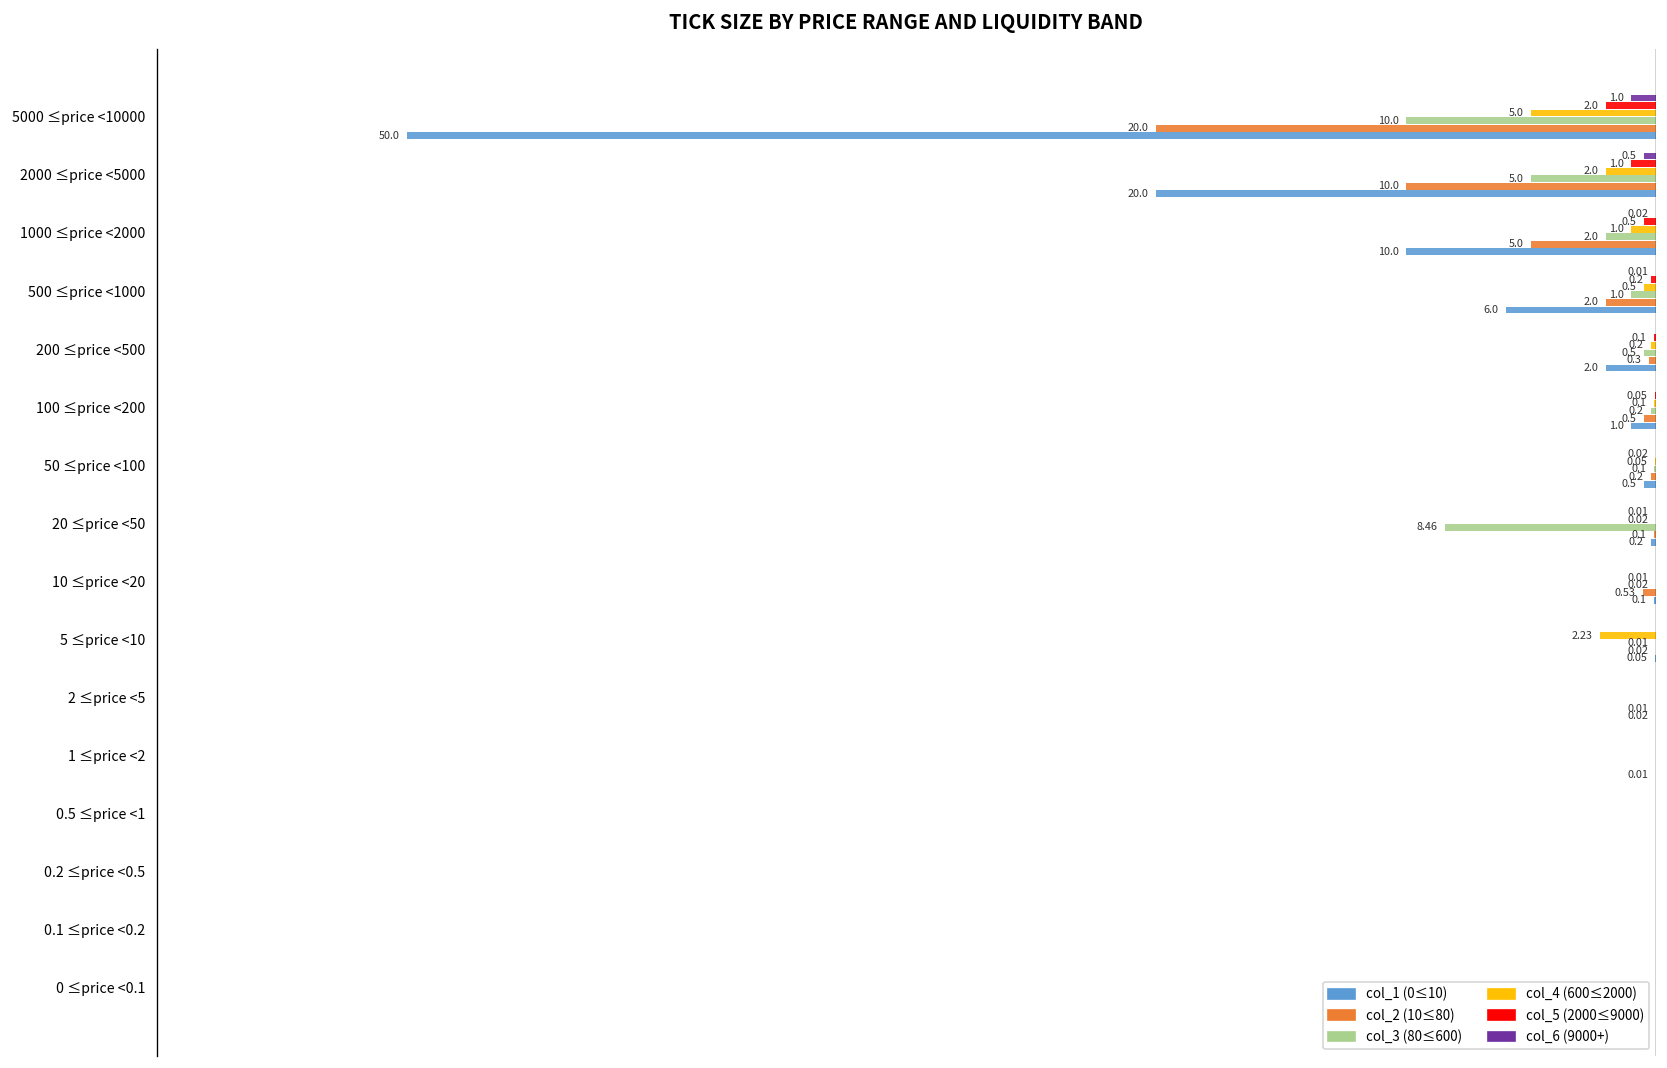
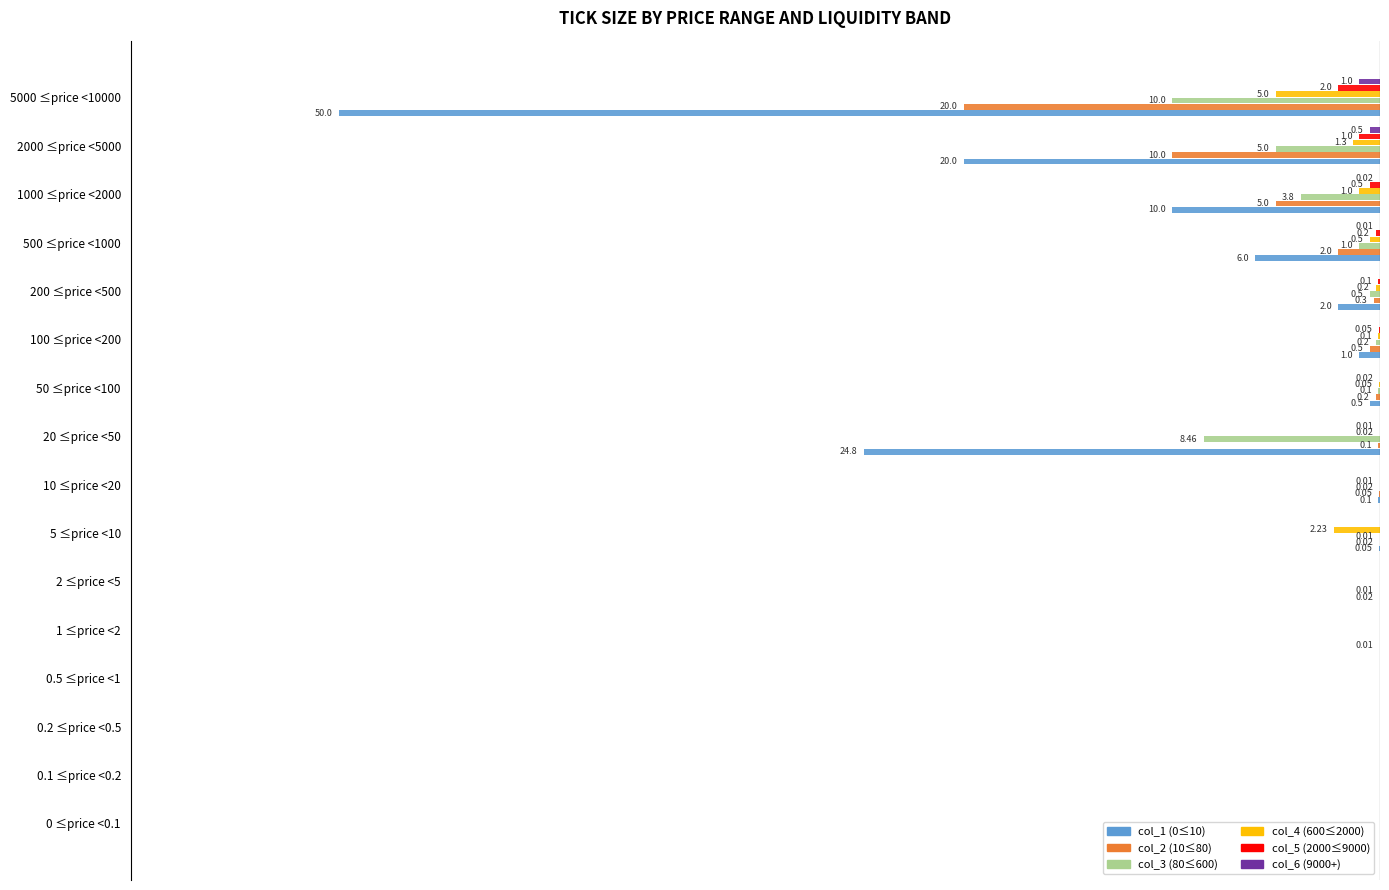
col_4 (600≤2000), 2000 ≤price <5000: 2.0 -> 1.3
col_3 (80≤600), 1000 ≤price <2000: 2.0 -> 3.8
col_1 (0≤10), 20 ≤price <50: 0.2 -> 24.8
col_2 (10≤80), 10 ≤price <20: 0.53 -> 0.05
